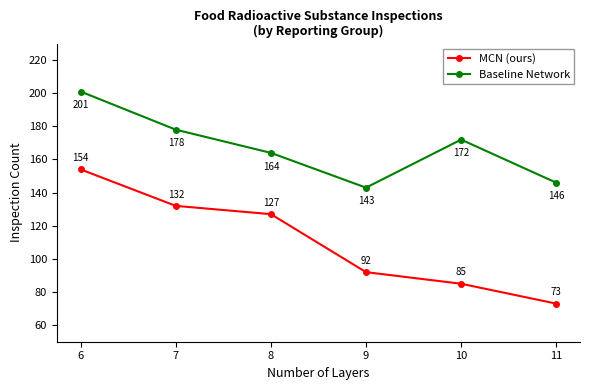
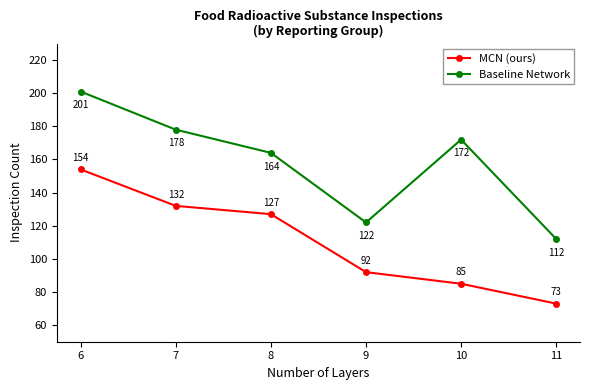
Baseline Network, 9: 143 -> 122
Baseline Network, 11: 146 -> 112
